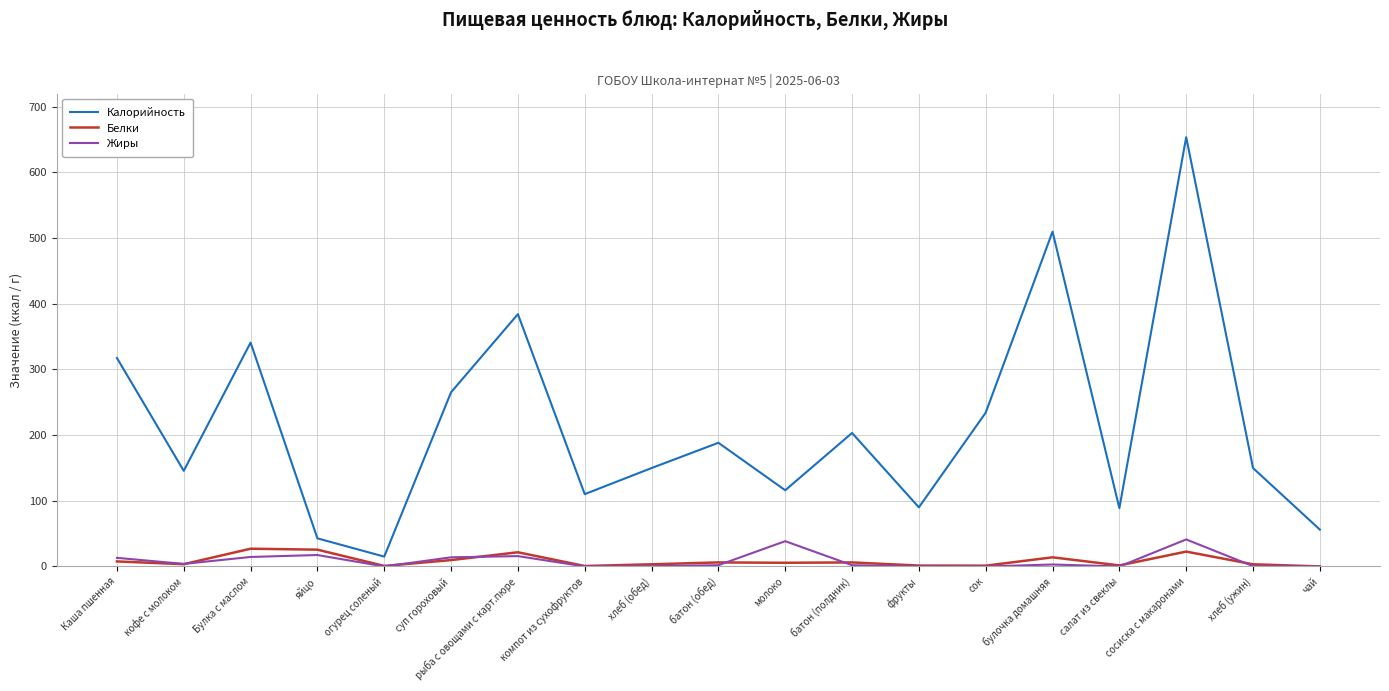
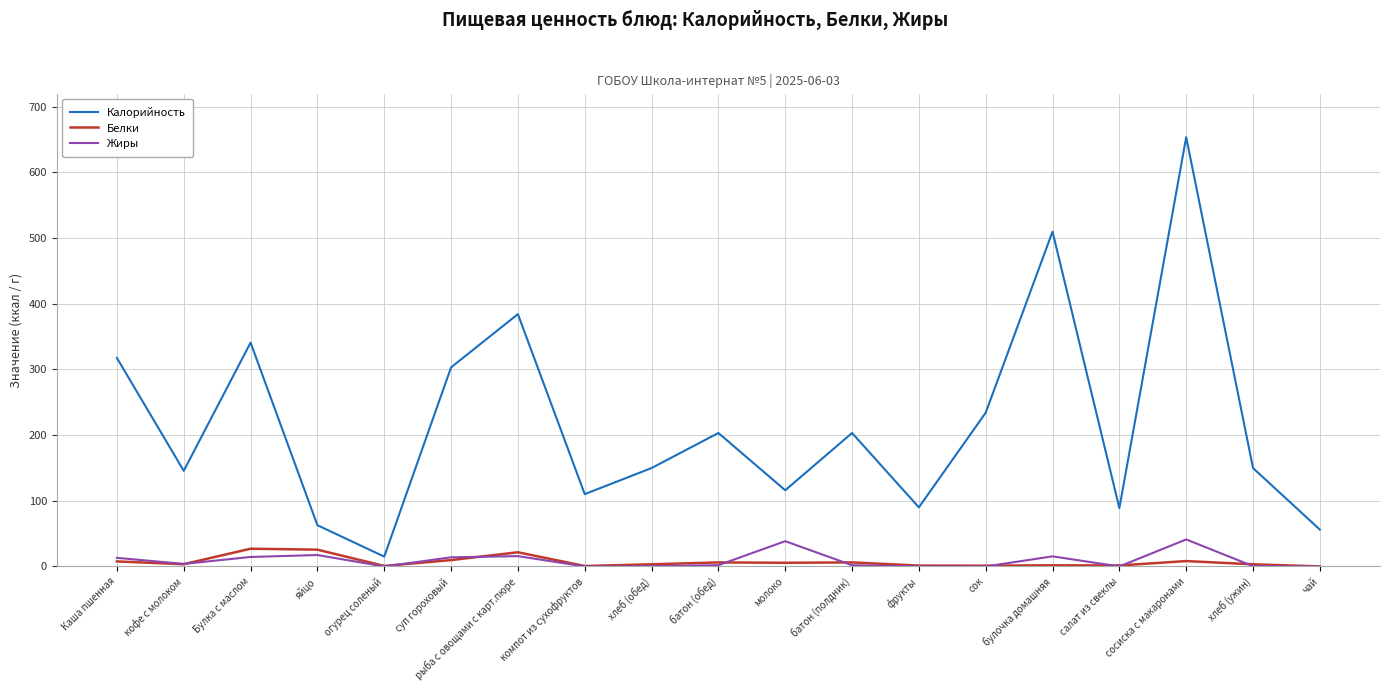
Калорийность, яйцо: 40 -> 60
Калорийность, суп гороховый: 270 -> 300
Калорийность, батон (обед): 190 -> 200
Белки, булочка домашняя: 10 -> 0
Жиры, булочка домашняя: 0 -> 20
Белки, сосиска с макаронами: 20 -> 10
